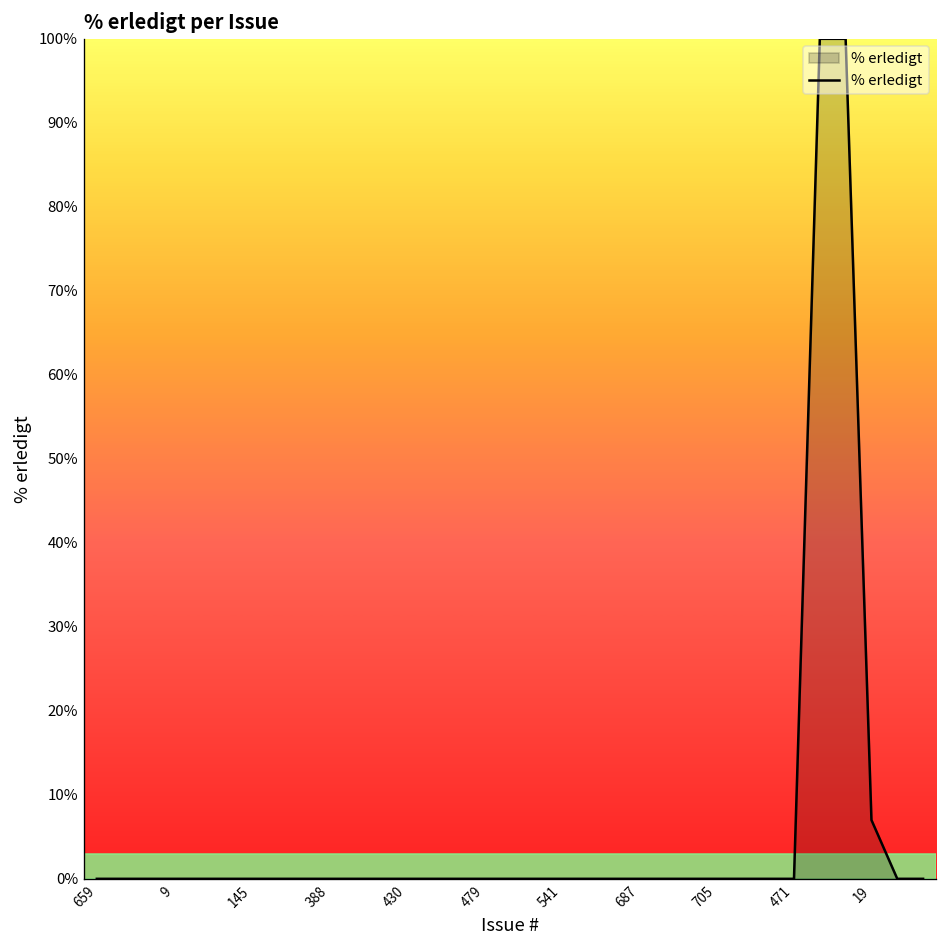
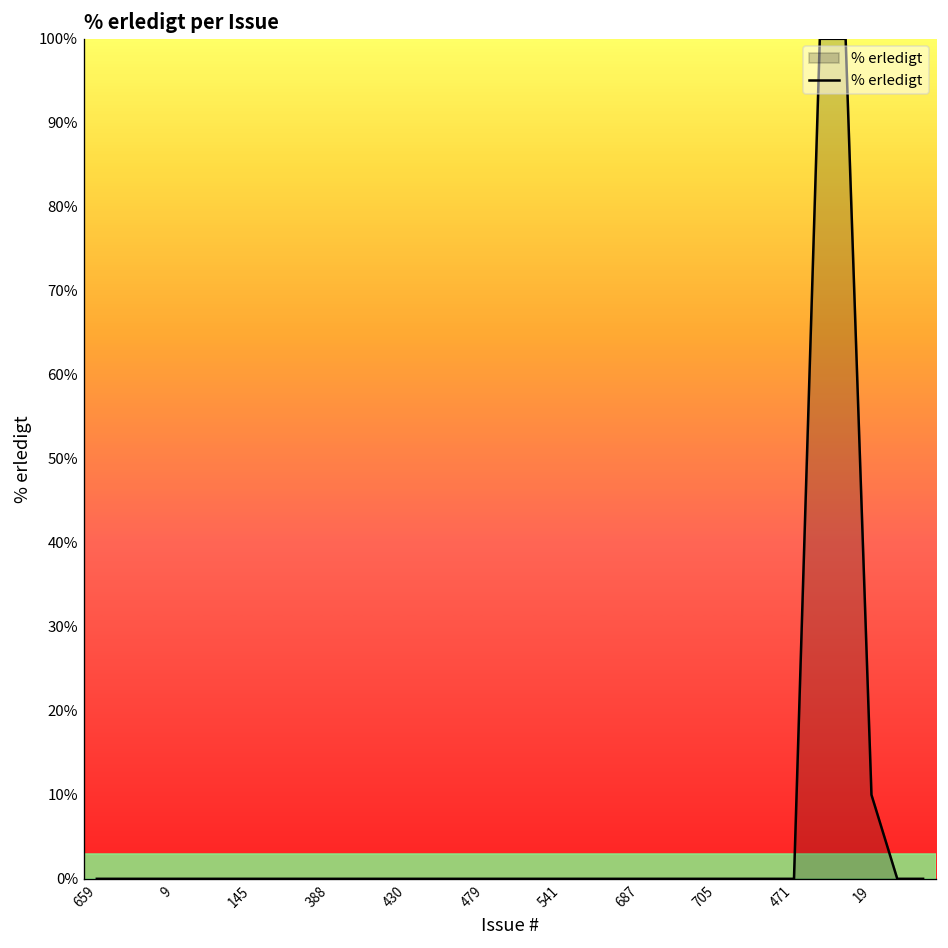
19: 7% -> 10%
